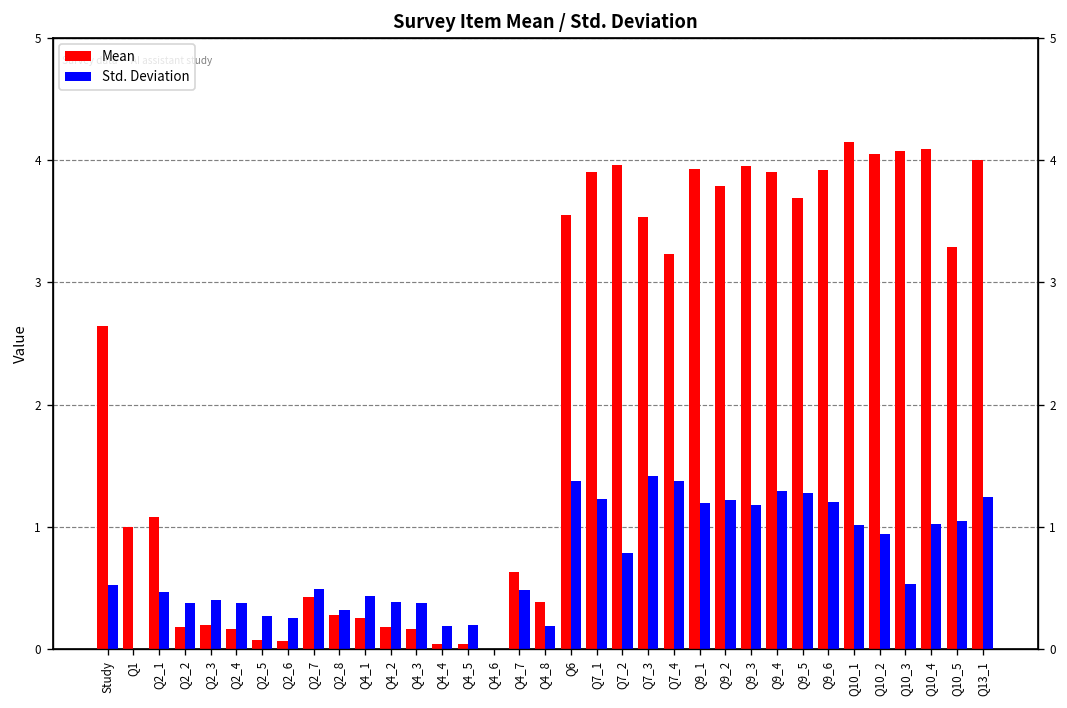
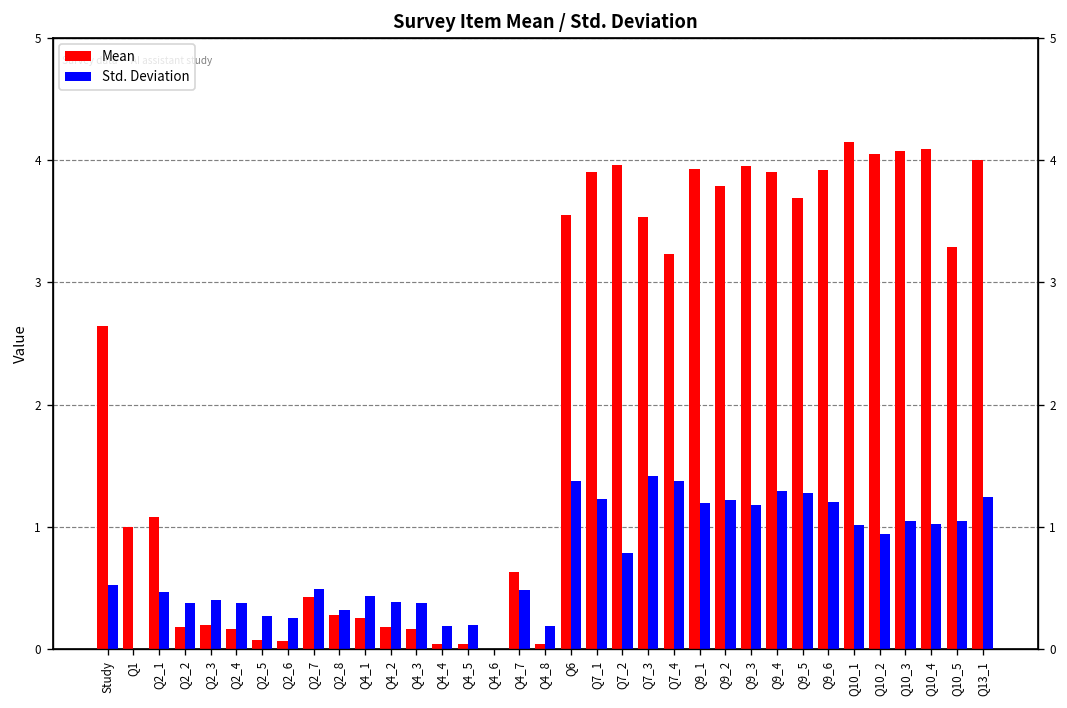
Mean, Q4_8: 0.39 -> 0.04
Std. Deviation, Q10_3: 0.54 -> 1.05
